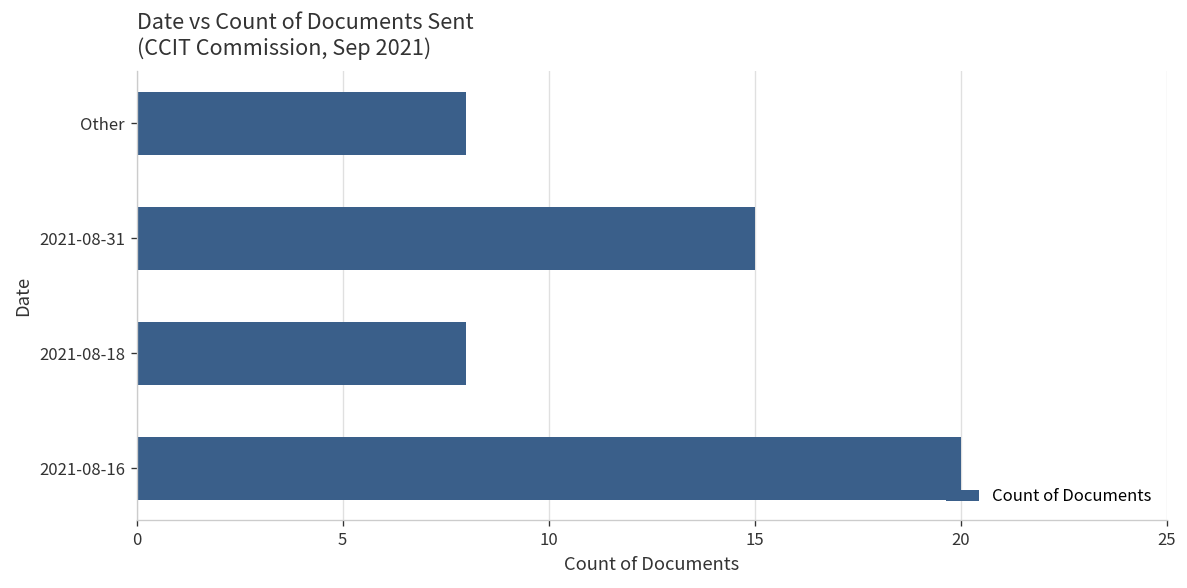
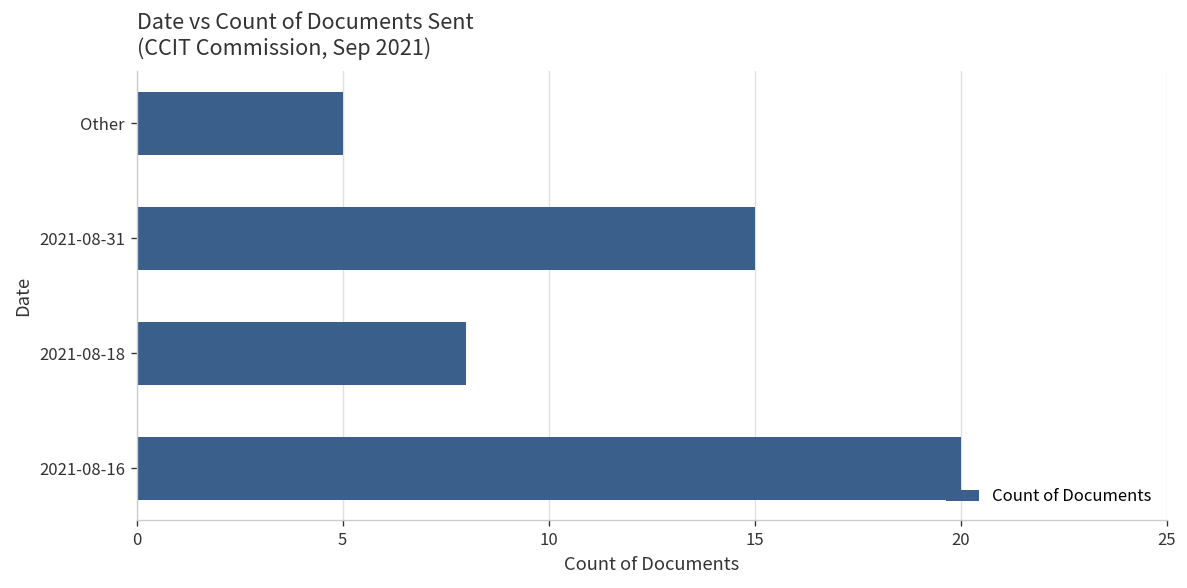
Other: 8 -> 5
